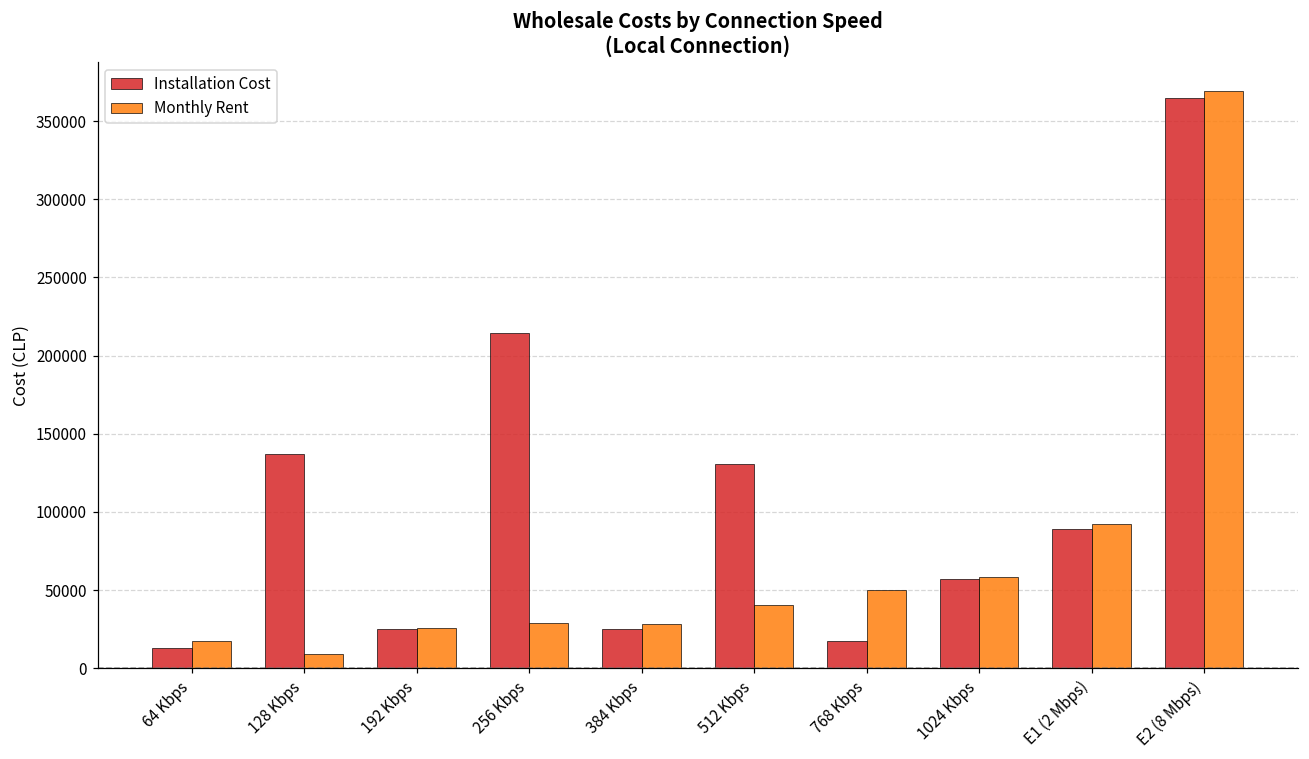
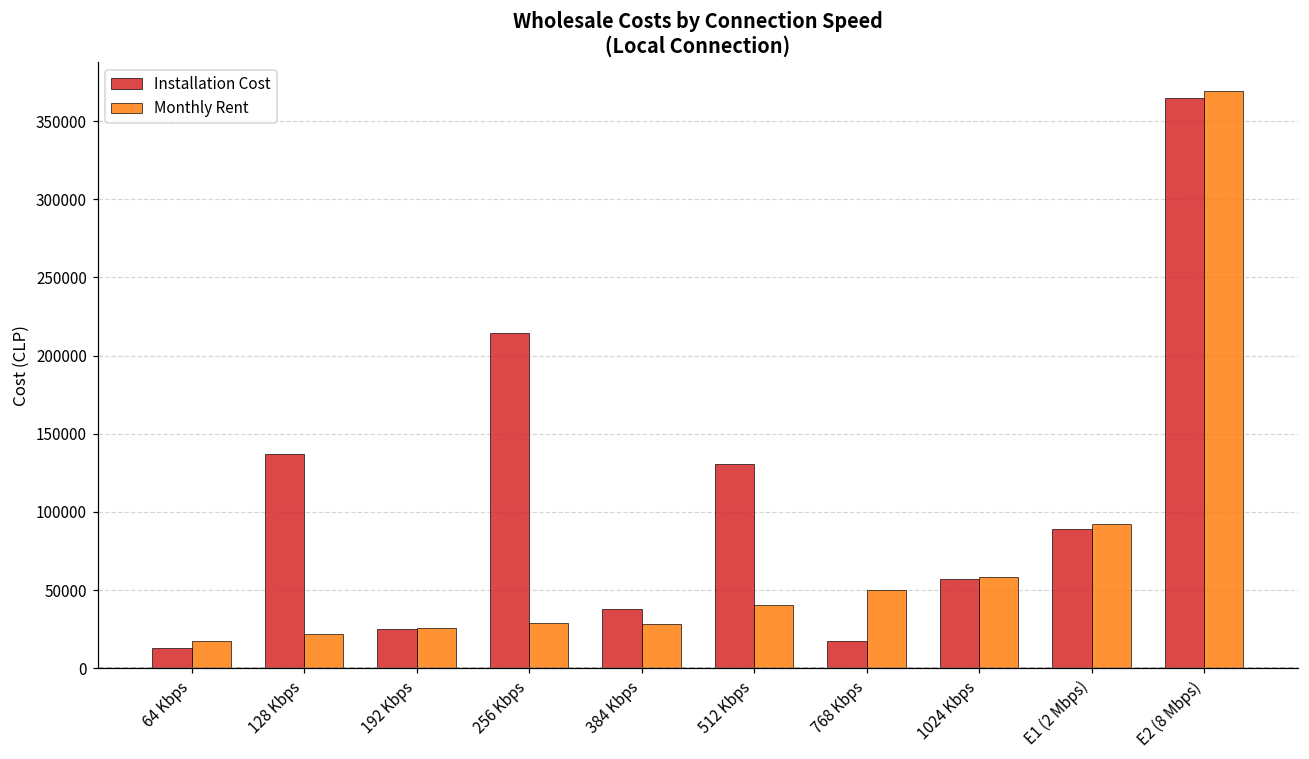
Monthly Rent, 128 Kbps: 9000 -> 22000
Installation Cost, 384 Kbps: 25000 -> 38000
